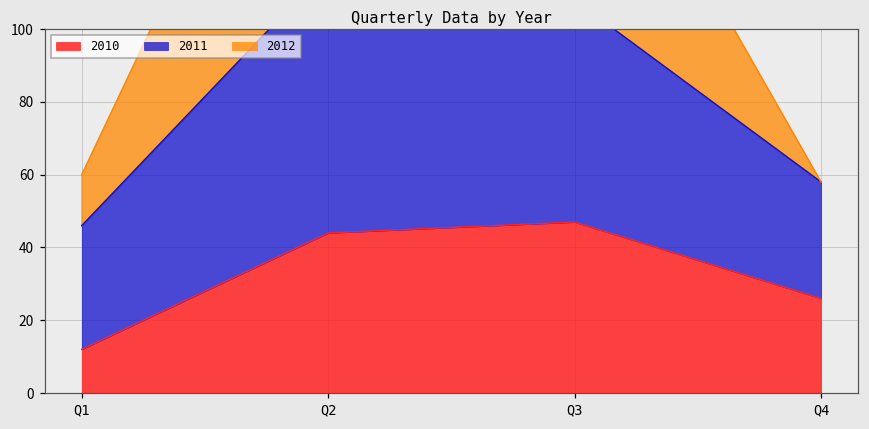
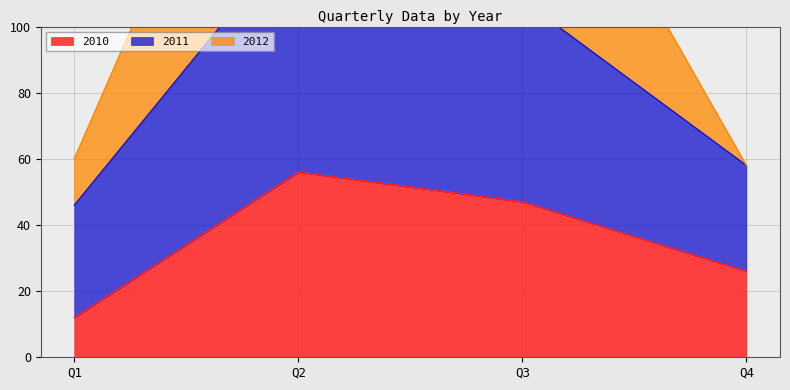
2010, Q2: 44 -> 56
